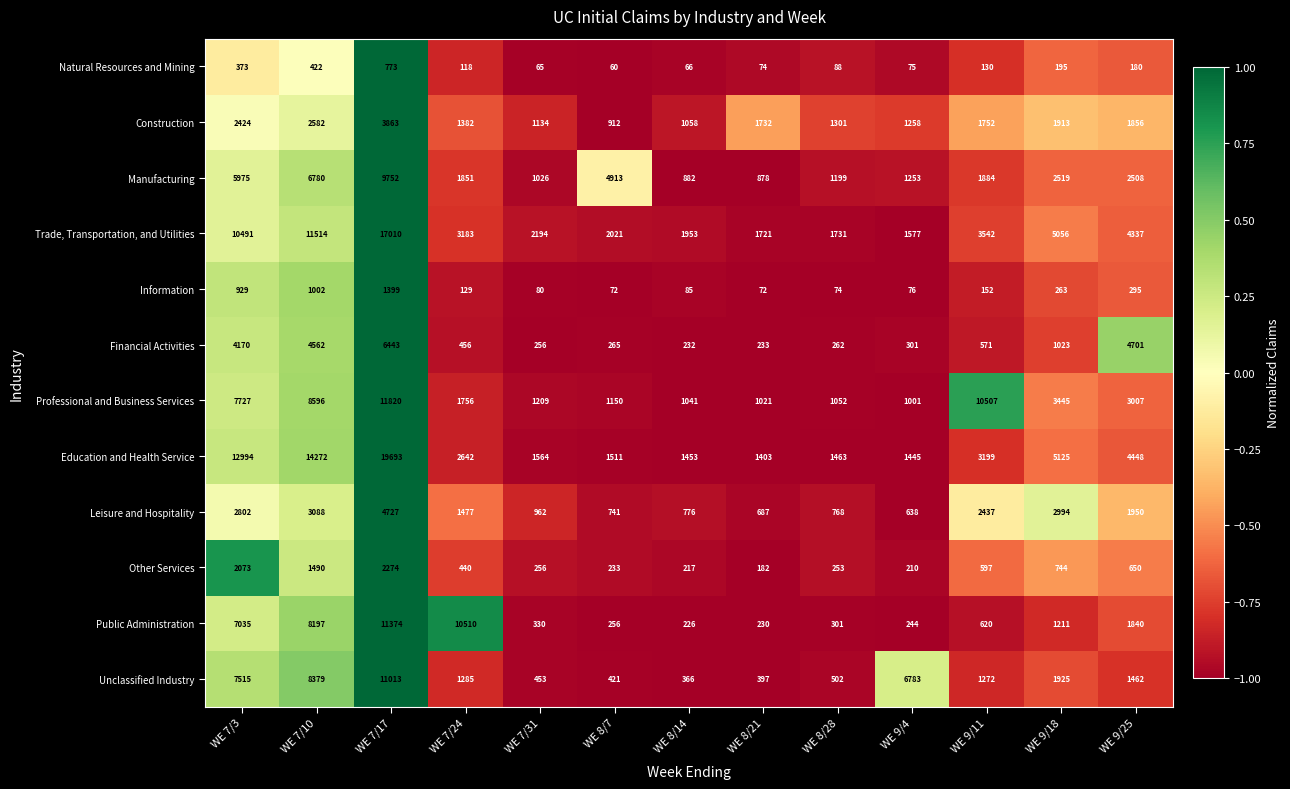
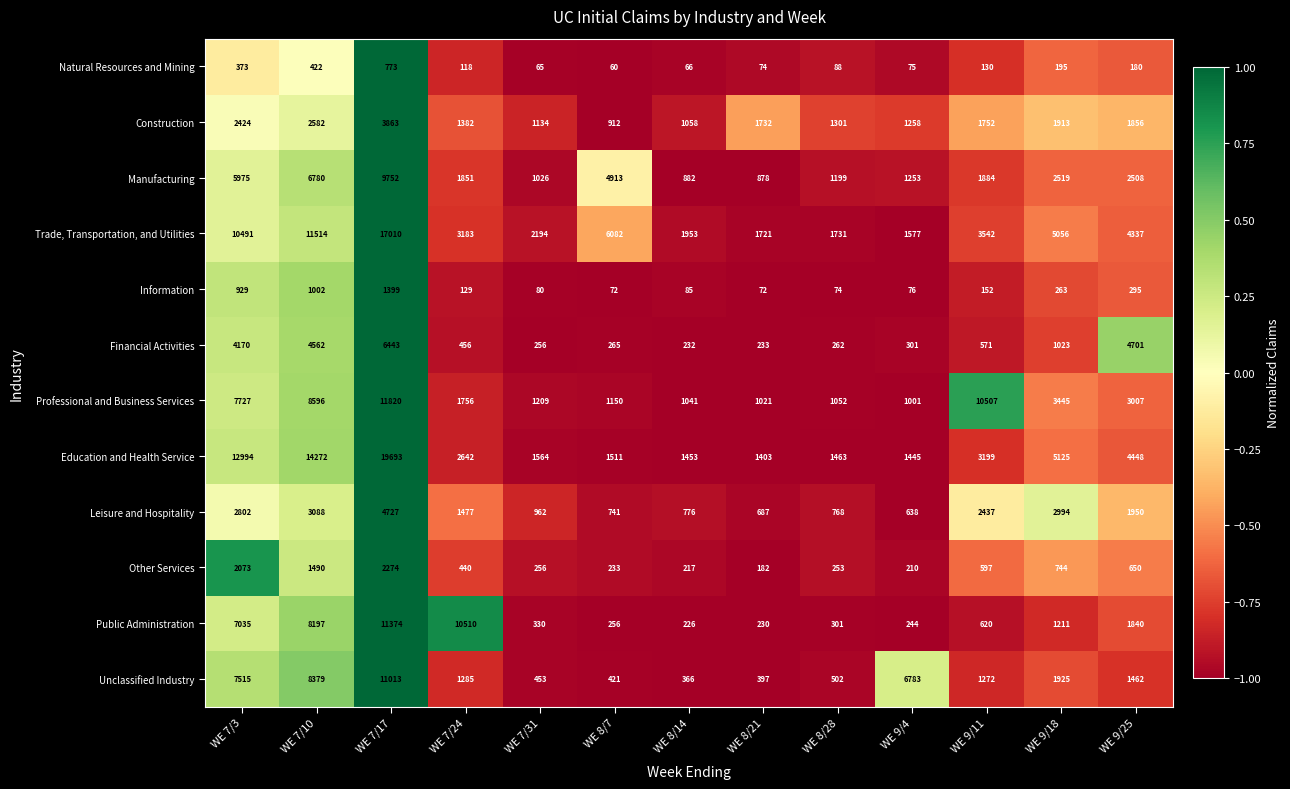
Trade, Transportation, and Utilities, WE 8/7: 2021 -> 6082
